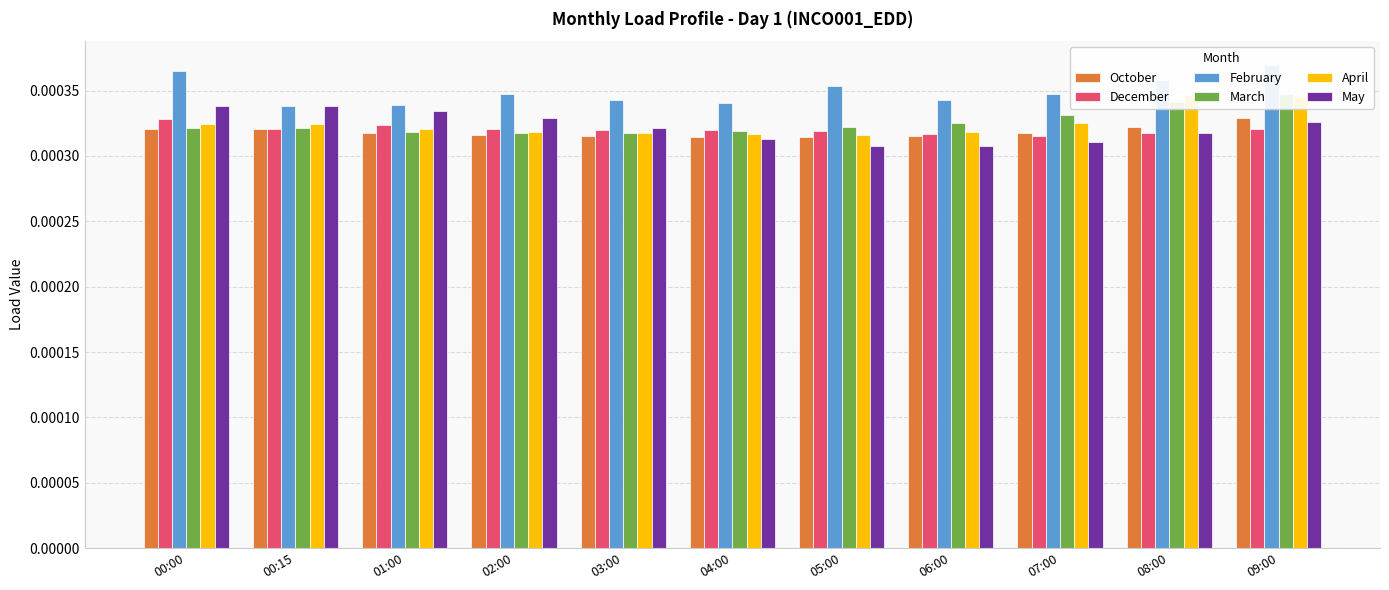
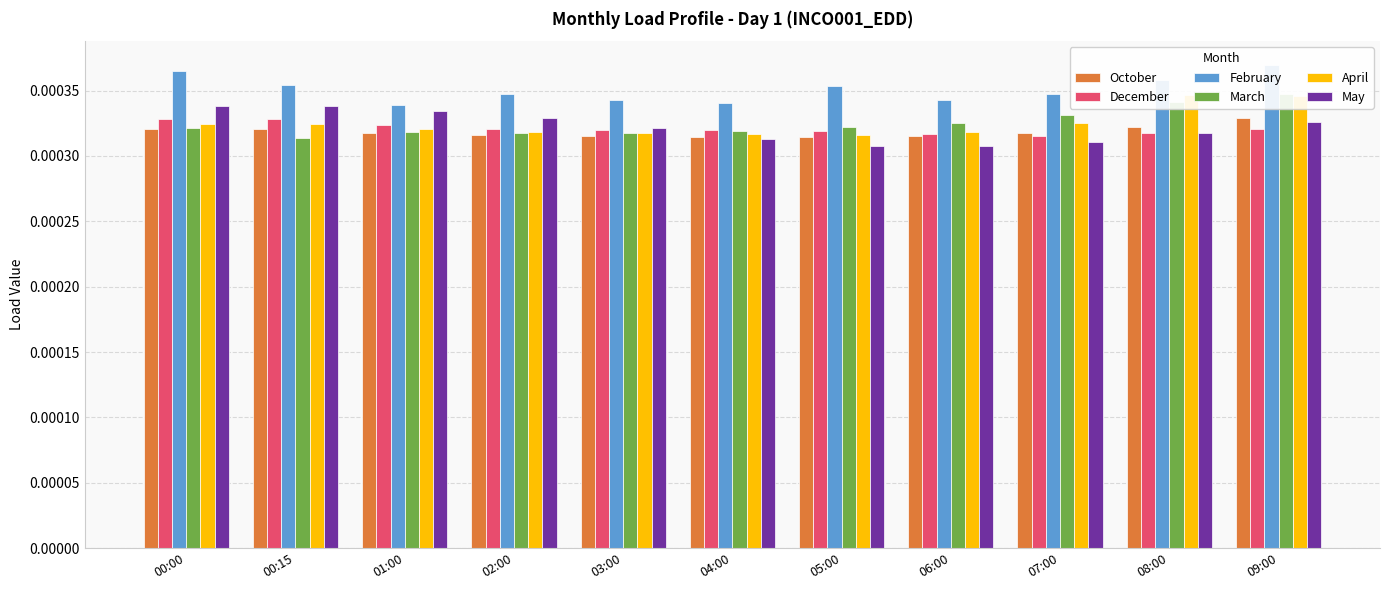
December, 00:15: 0.000321 -> 0.000328
February, 00:15: 0.000338 -> 0.000354
March, 00:15: 0.000321 -> 0.000314
